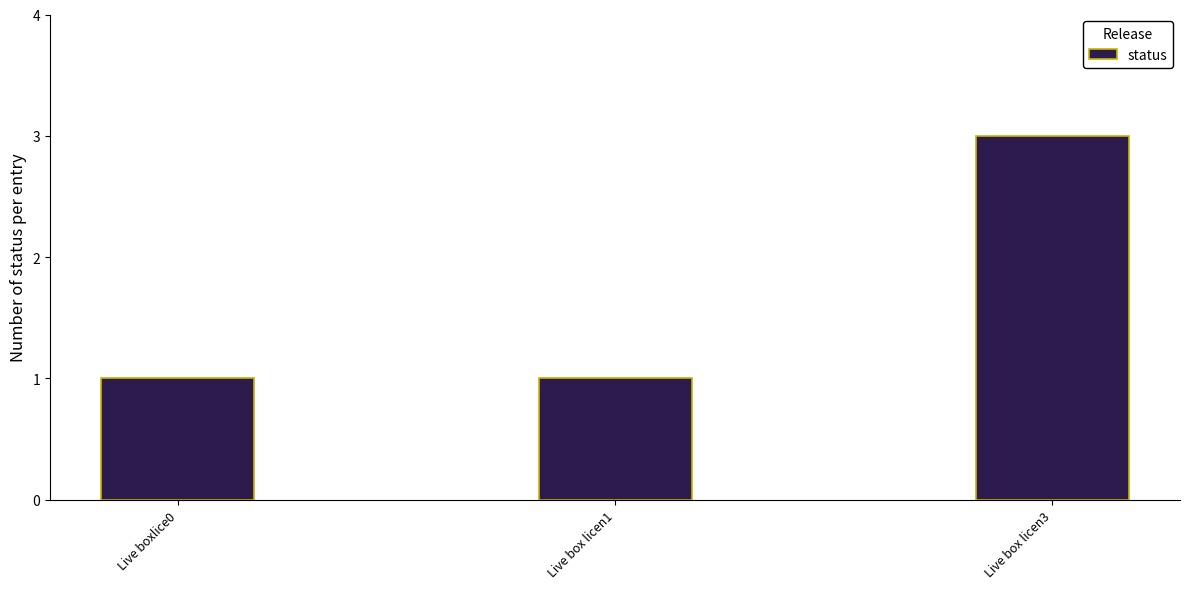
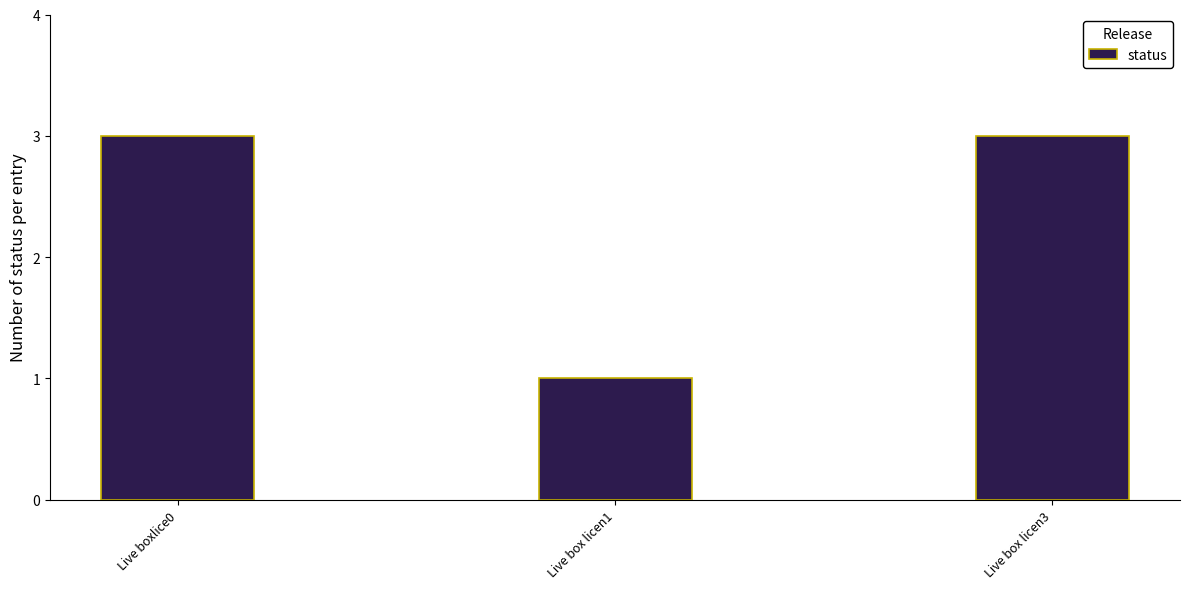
Live boxlice0: 1 -> 3
